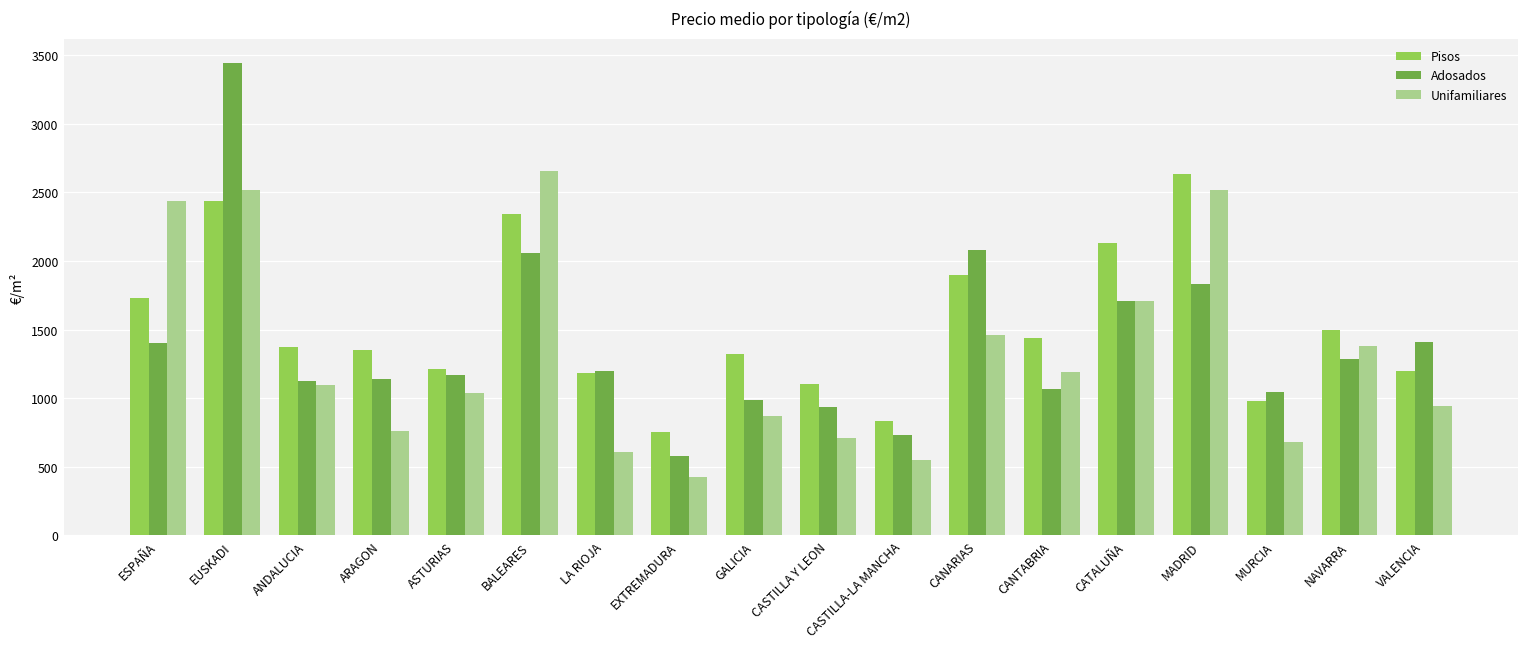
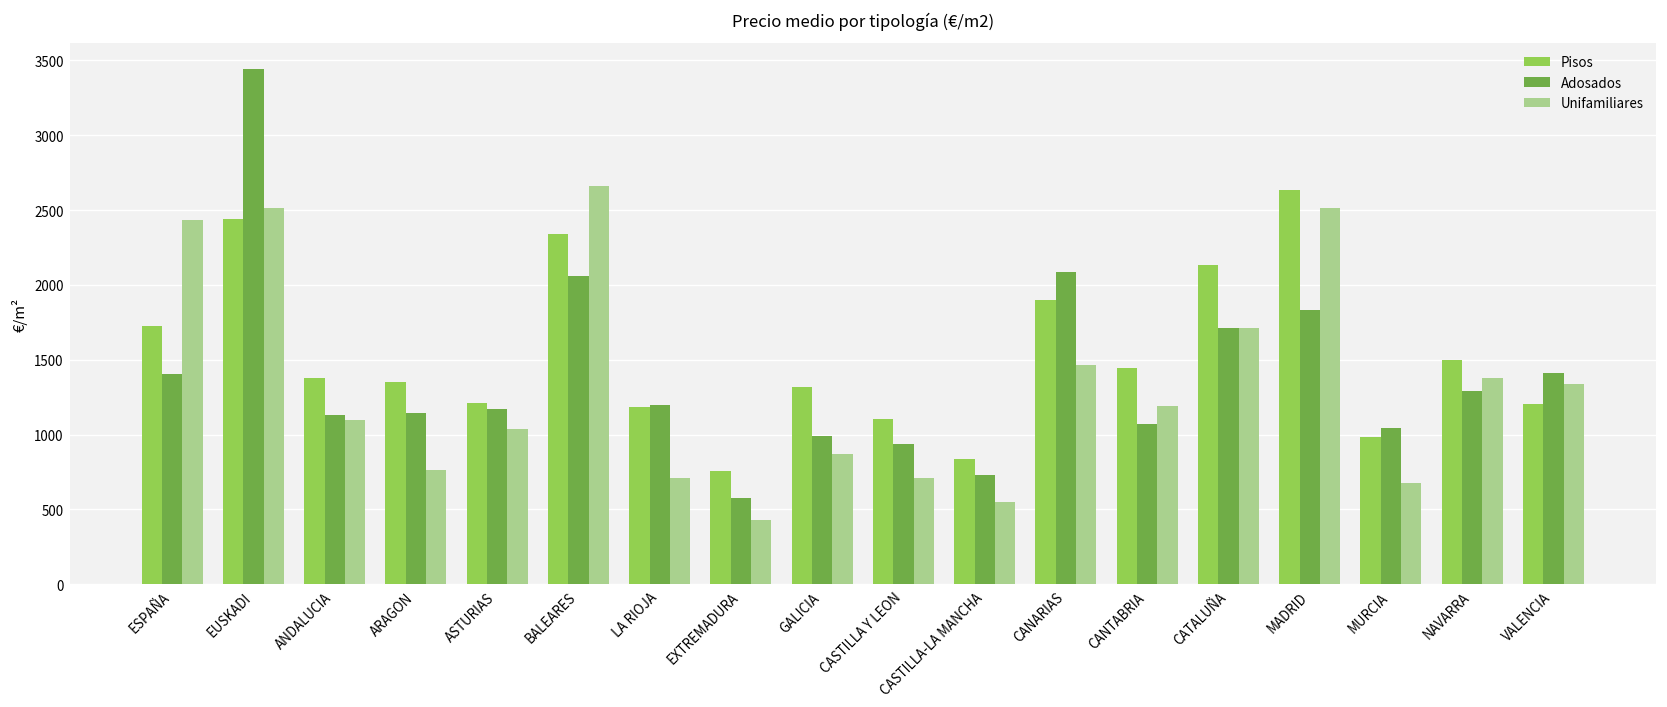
Unifamiliares, LA RIOJA: 600 -> 710
Unifamiliares, VALENCIA: 950 -> 1340
